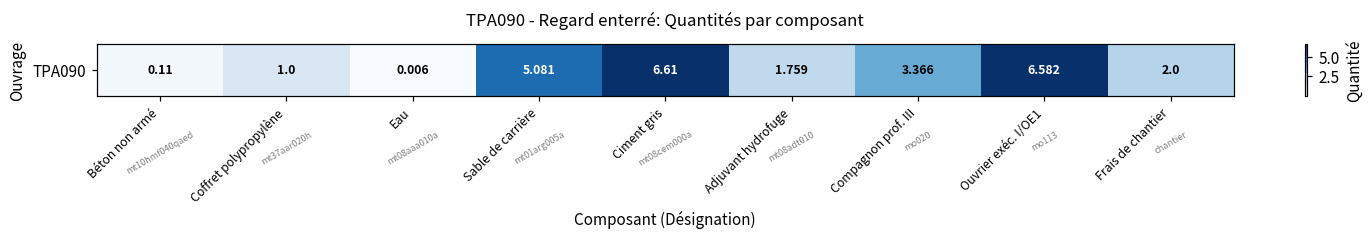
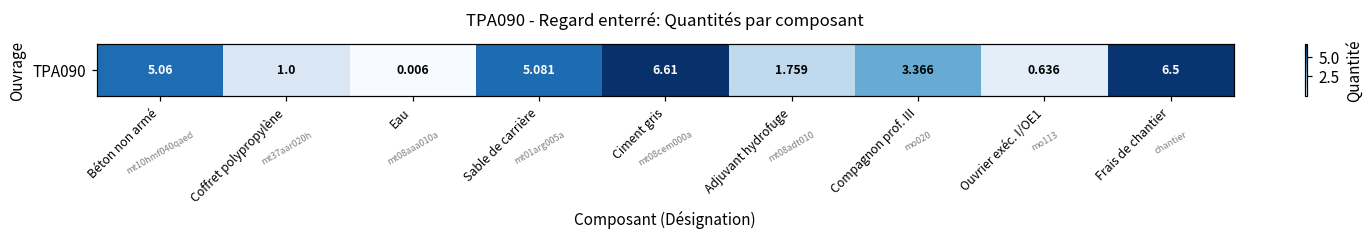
TPA090, Béton non armé: 0.11 -> 5.06
TPA090, Ouvrier exéc. I/OE1: 6.582 -> 0.636
TPA090, Frais de chantier: 2.0 -> 6.5
